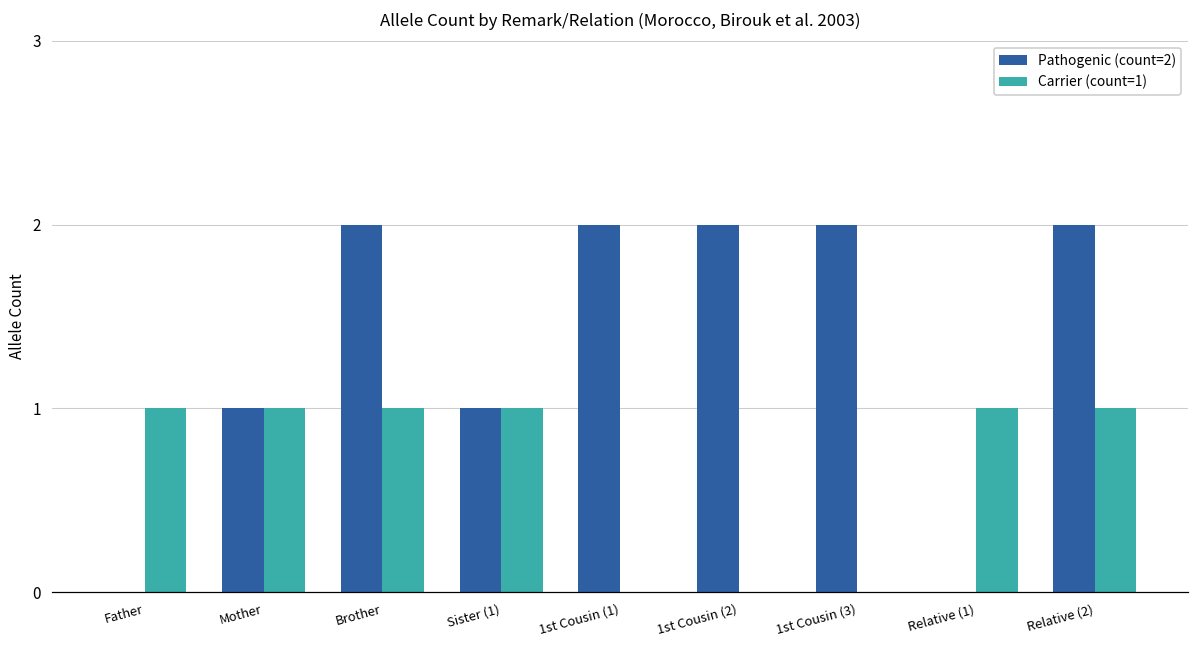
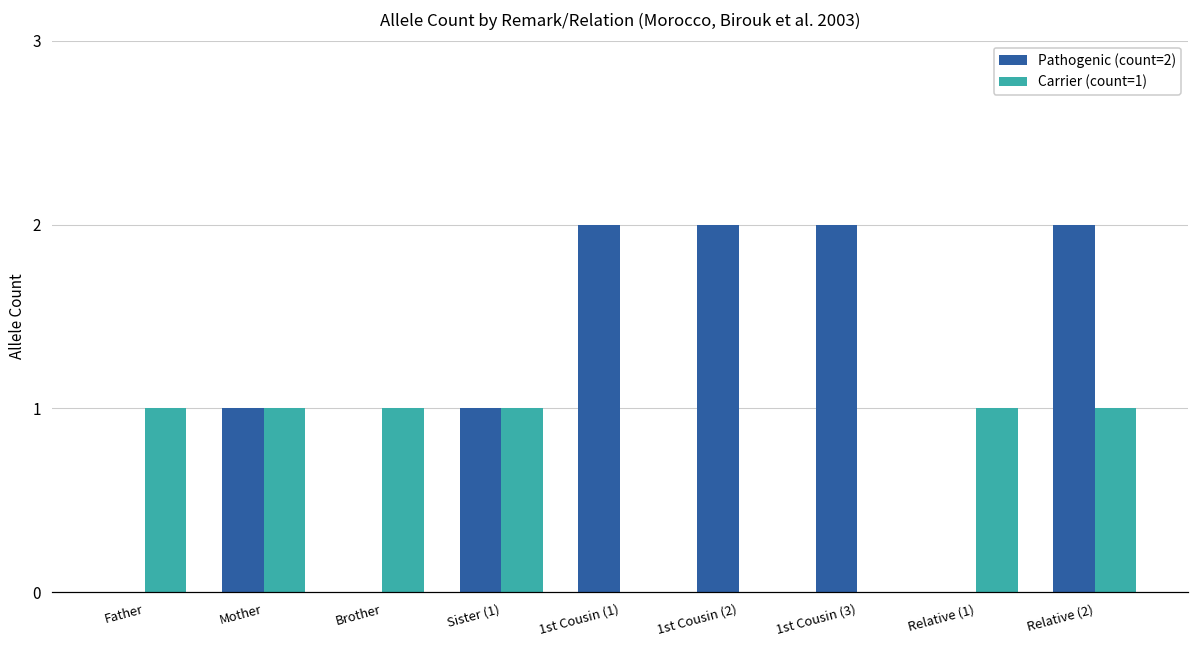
Pathogenic (count=2), Brother: 2 -> 0
